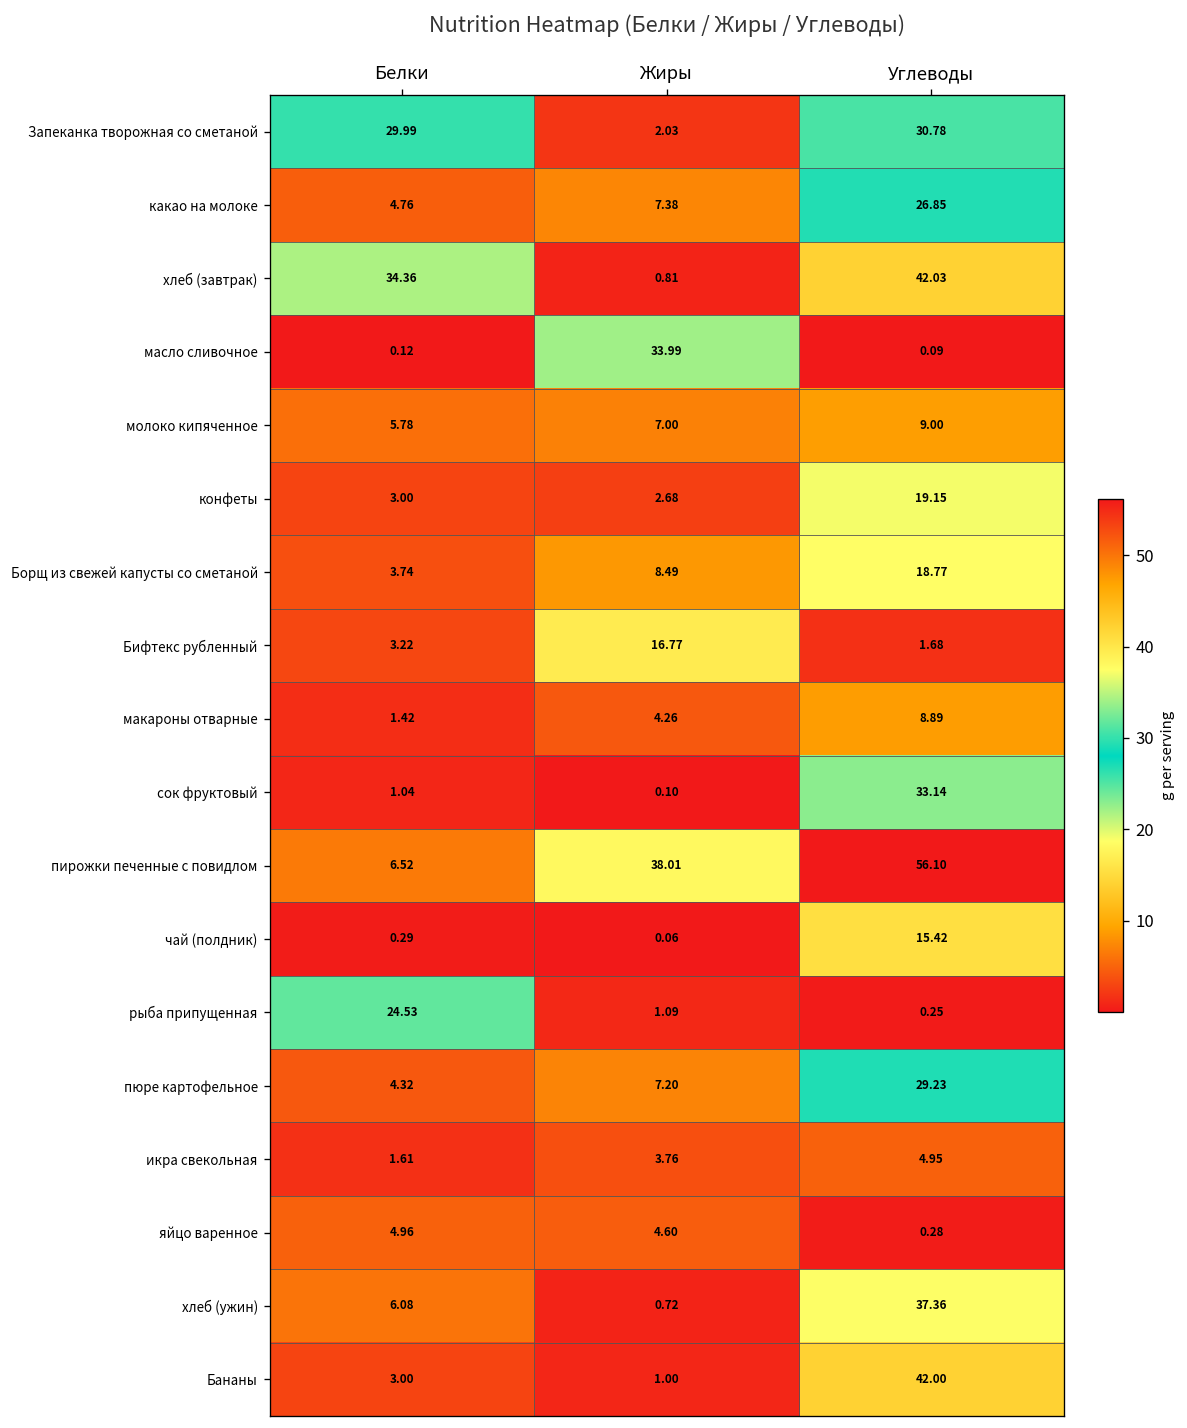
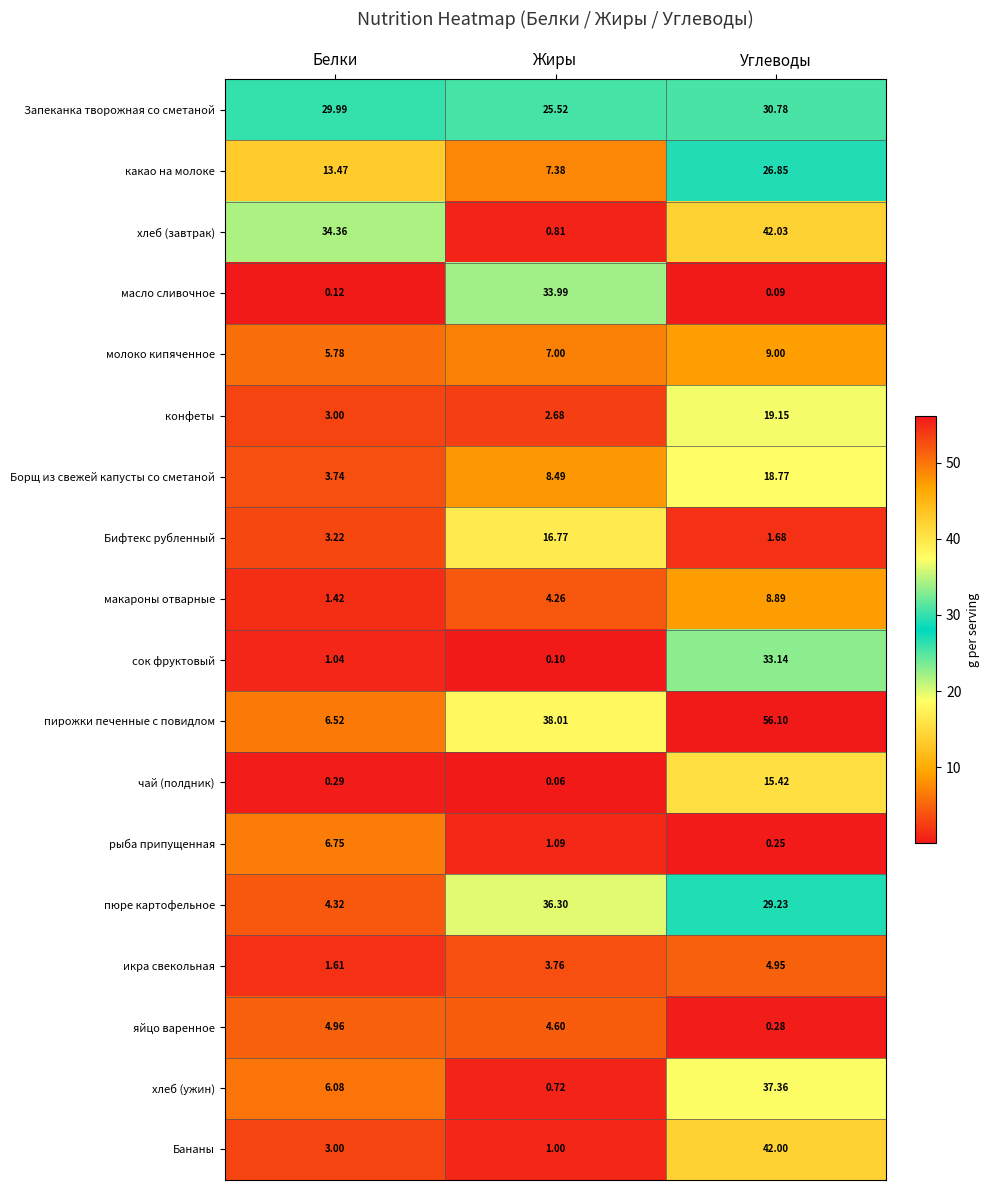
Запеканка творожная со сметаной, Жиры: 2.03 -> 25.52
какао на молоке, Белки: 4.76 -> 13.47
рыба припущенная, Белки: 24.53 -> 6.75
пюре картофельное, Жиры: 7.20 -> 36.30
